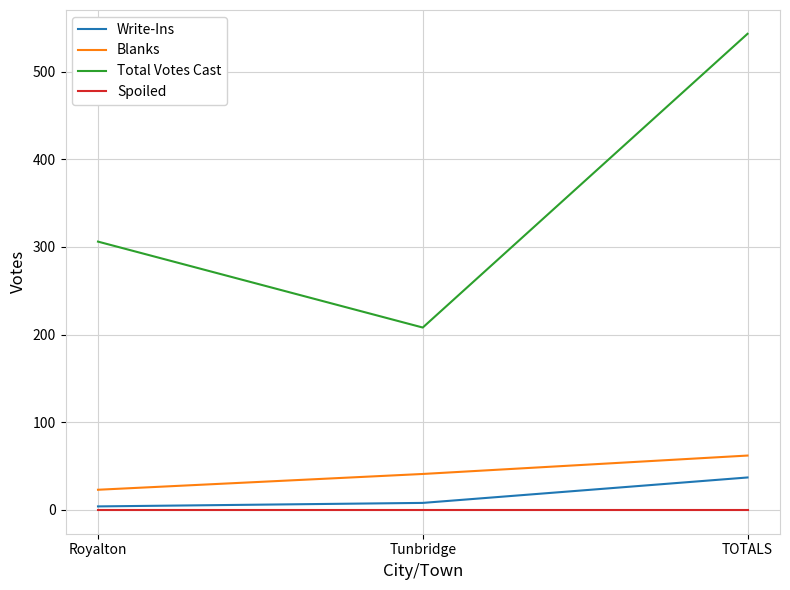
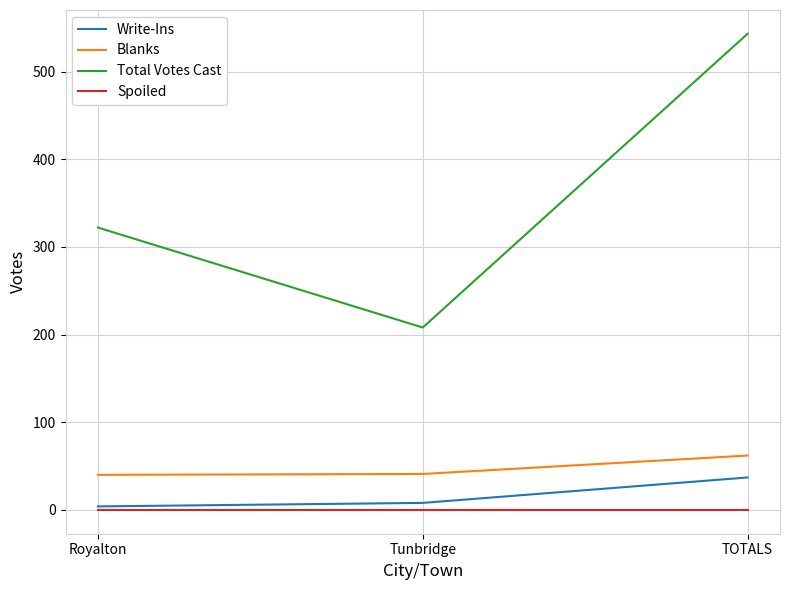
Blanks, Royalton: 20 -> 40
Total Votes Cast, Royalton: 310 -> 320
